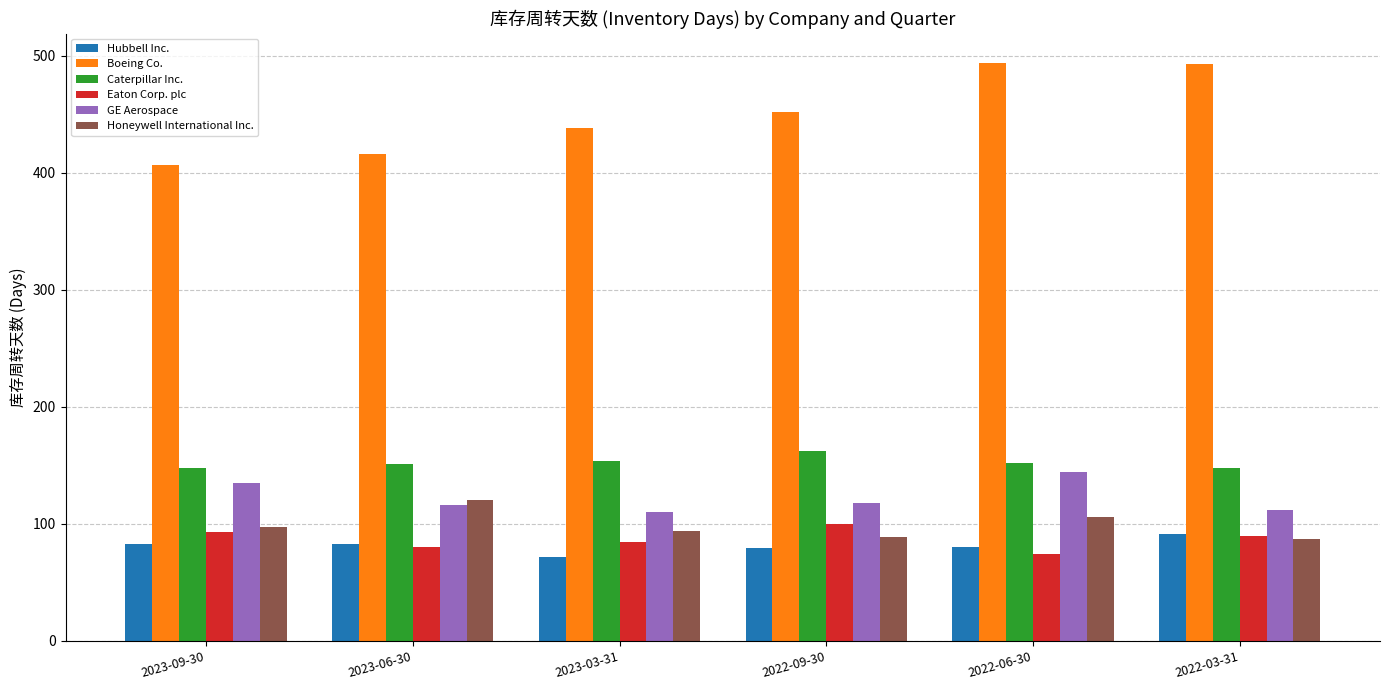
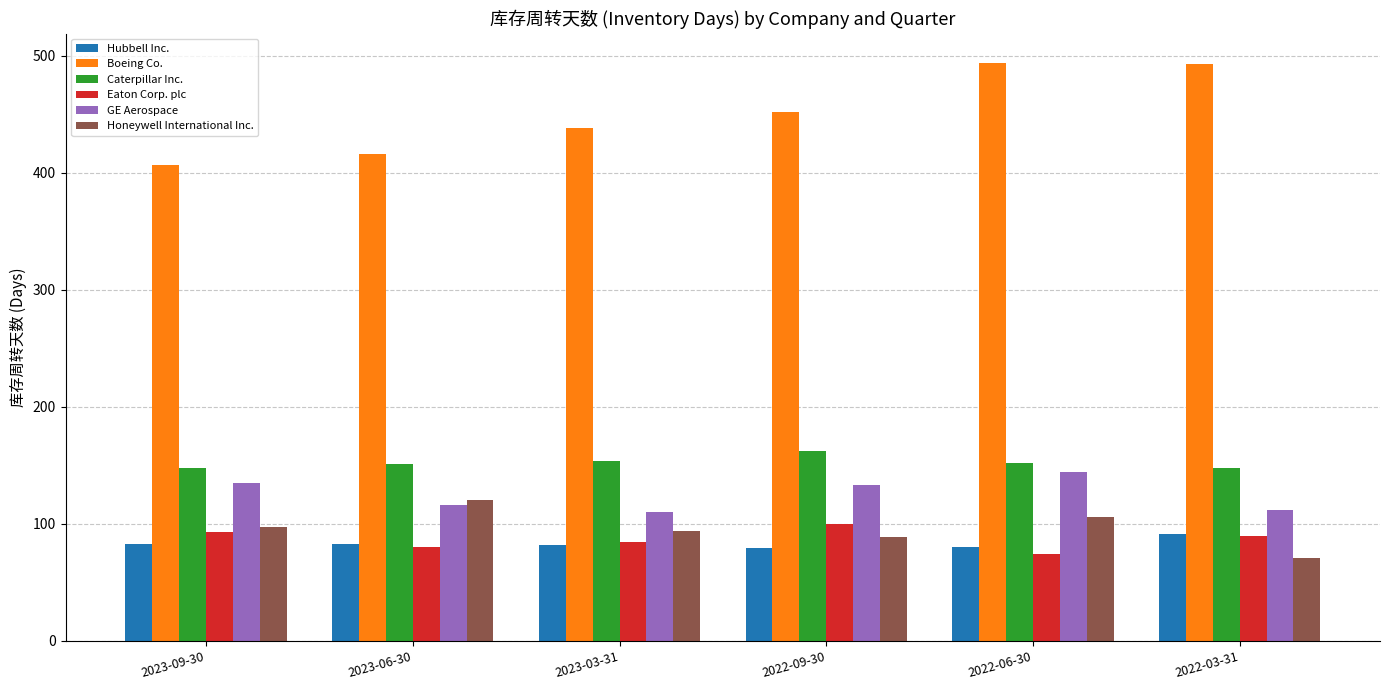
Hubbell Inc., 2023-03-31: 72 -> 82
GE Aerospace, 2022-09-30: 118 -> 133
Honeywell International Inc., 2022-03-31: 87 -> 71
